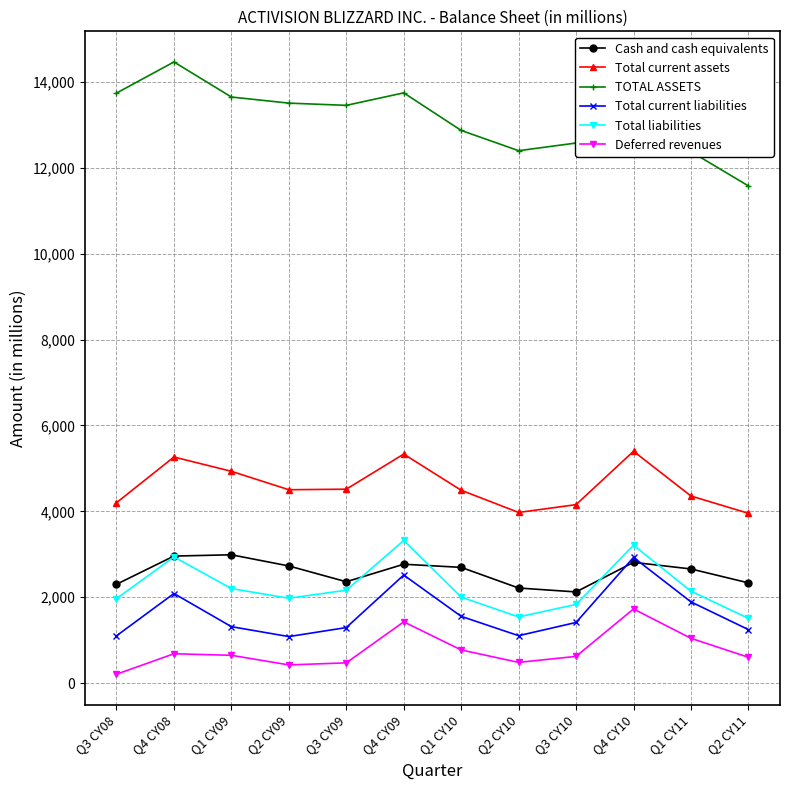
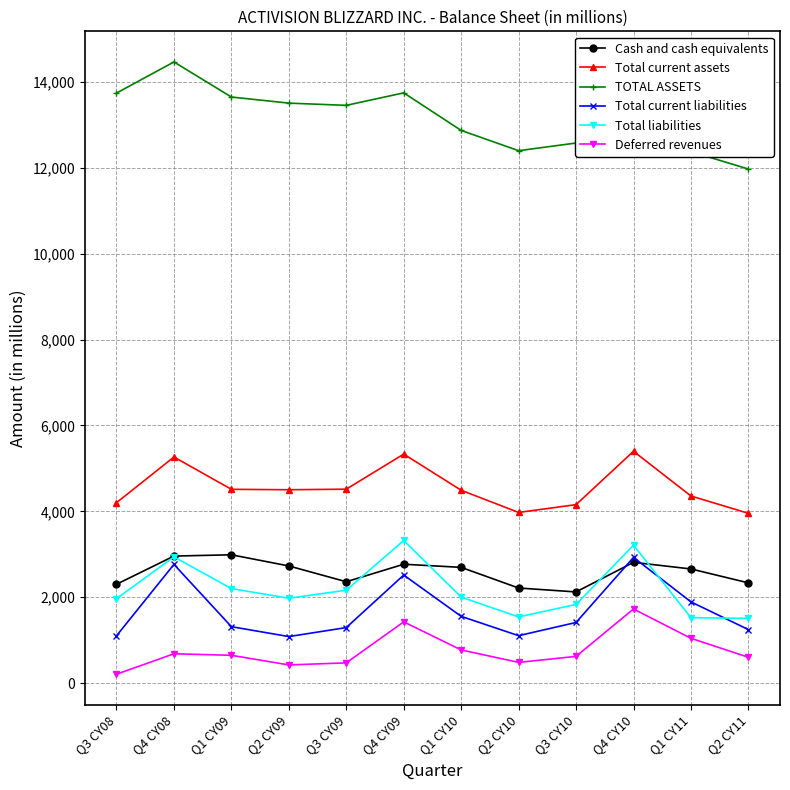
Total current liabilities, Q4 CY08: 2,100 -> 2,800
Total current assets, Q1 CY09: 4,900 -> 4,500
Total liabilities, Q1 CY11: 2,100 -> 1,500
TOTAL ASSETS, Q2 CY11: 11,600 -> 12,000
